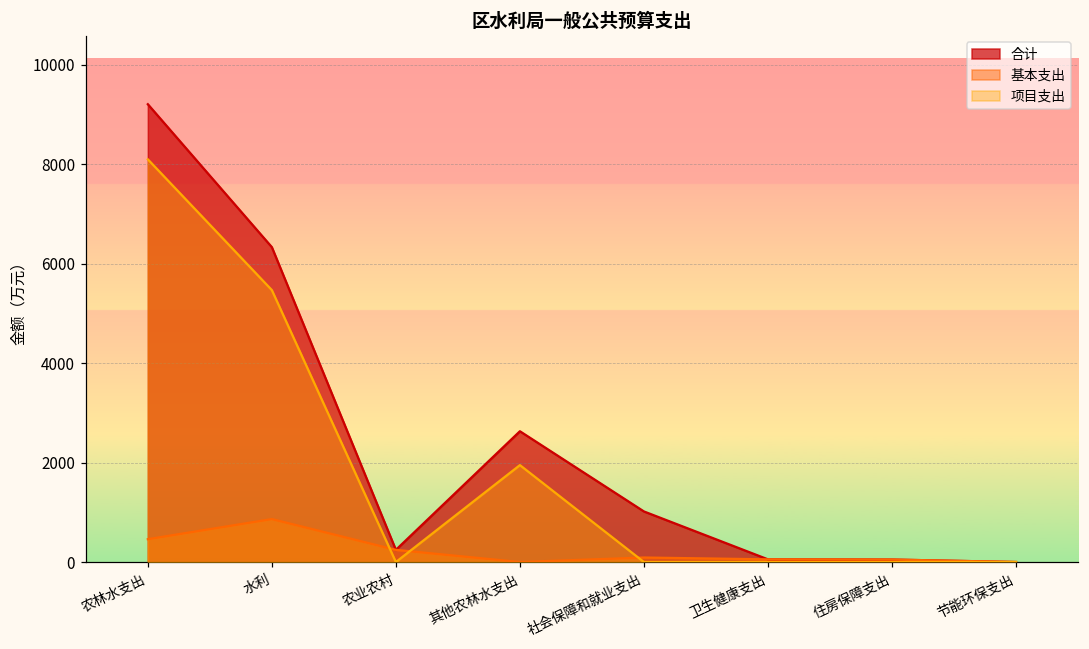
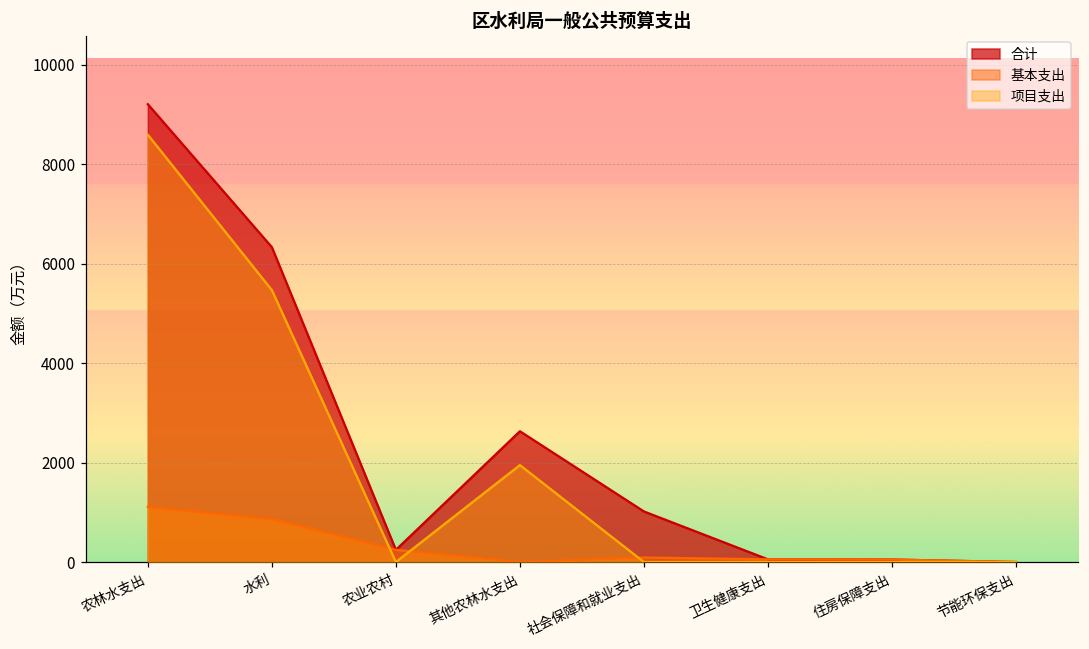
基本支出, 农林水支出: 500 -> 1100
项目支出, 农林水支出: 8100 -> 8600
